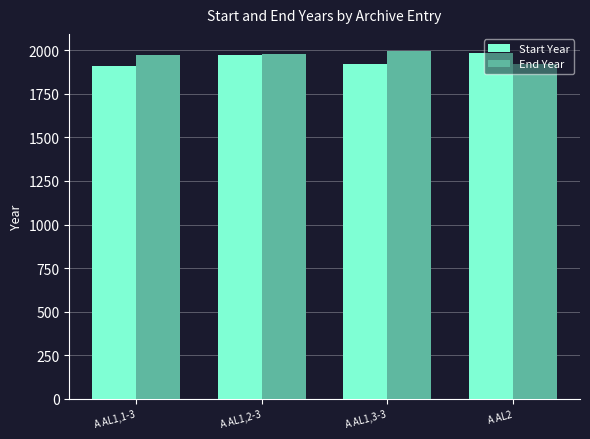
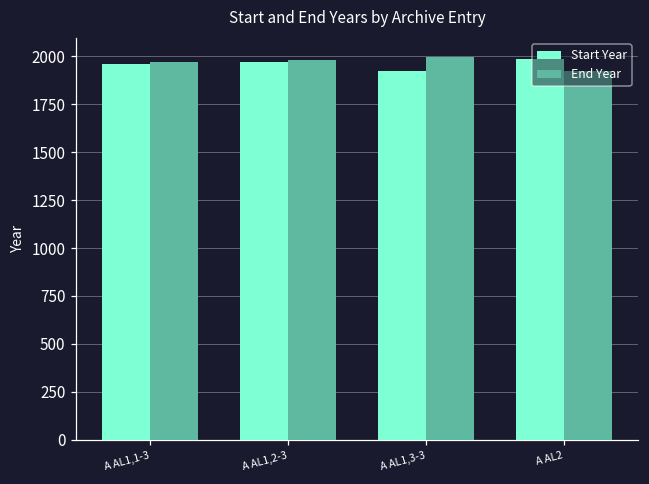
Start Year, A AL1,1-3: 1910 -> 1960
